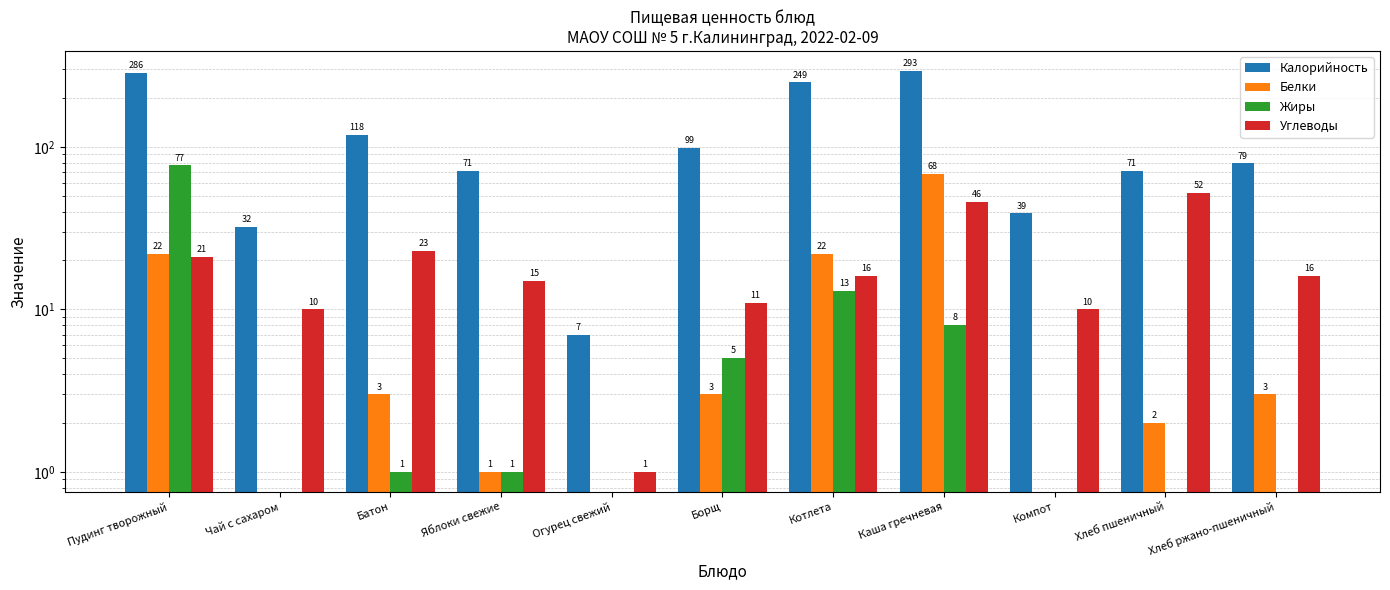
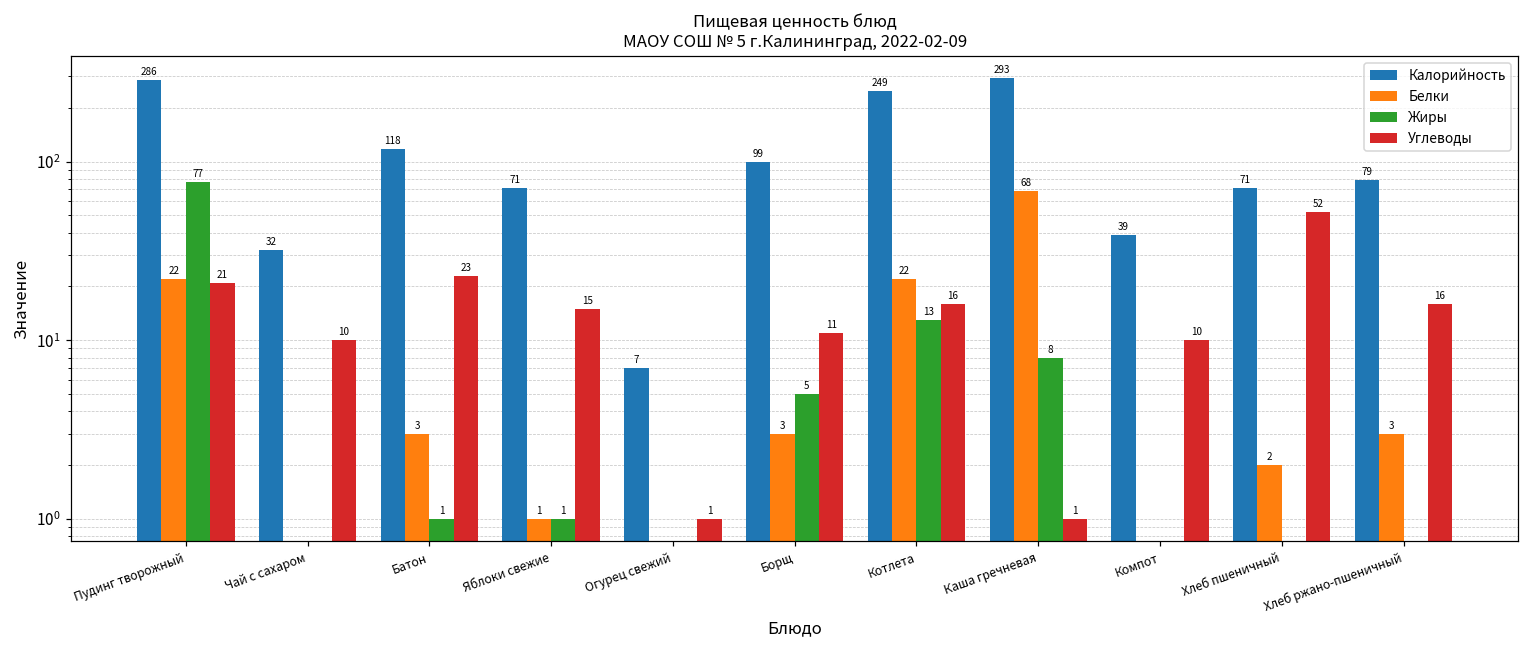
Углеводы, Каша гречневая: 46 -> 1
